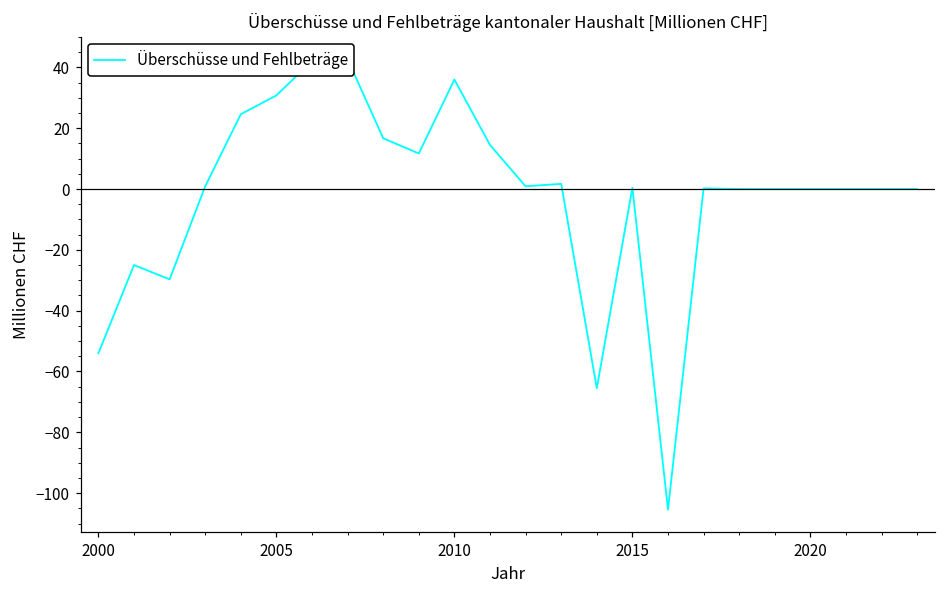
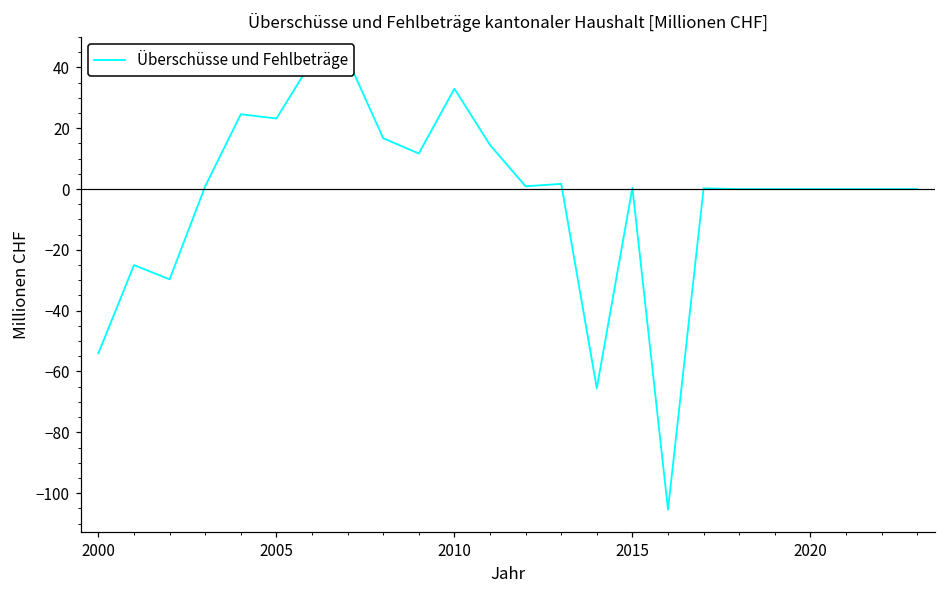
2005: 31 -> 23
2010: 36 -> 33
